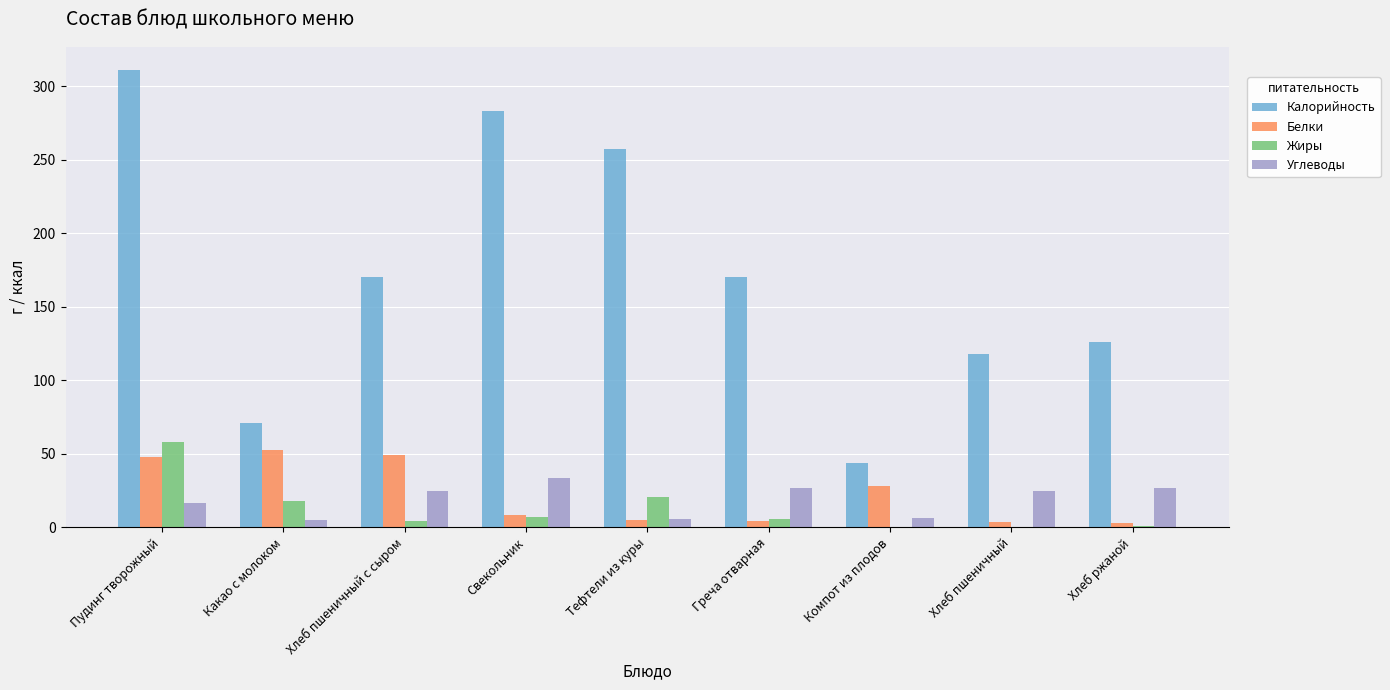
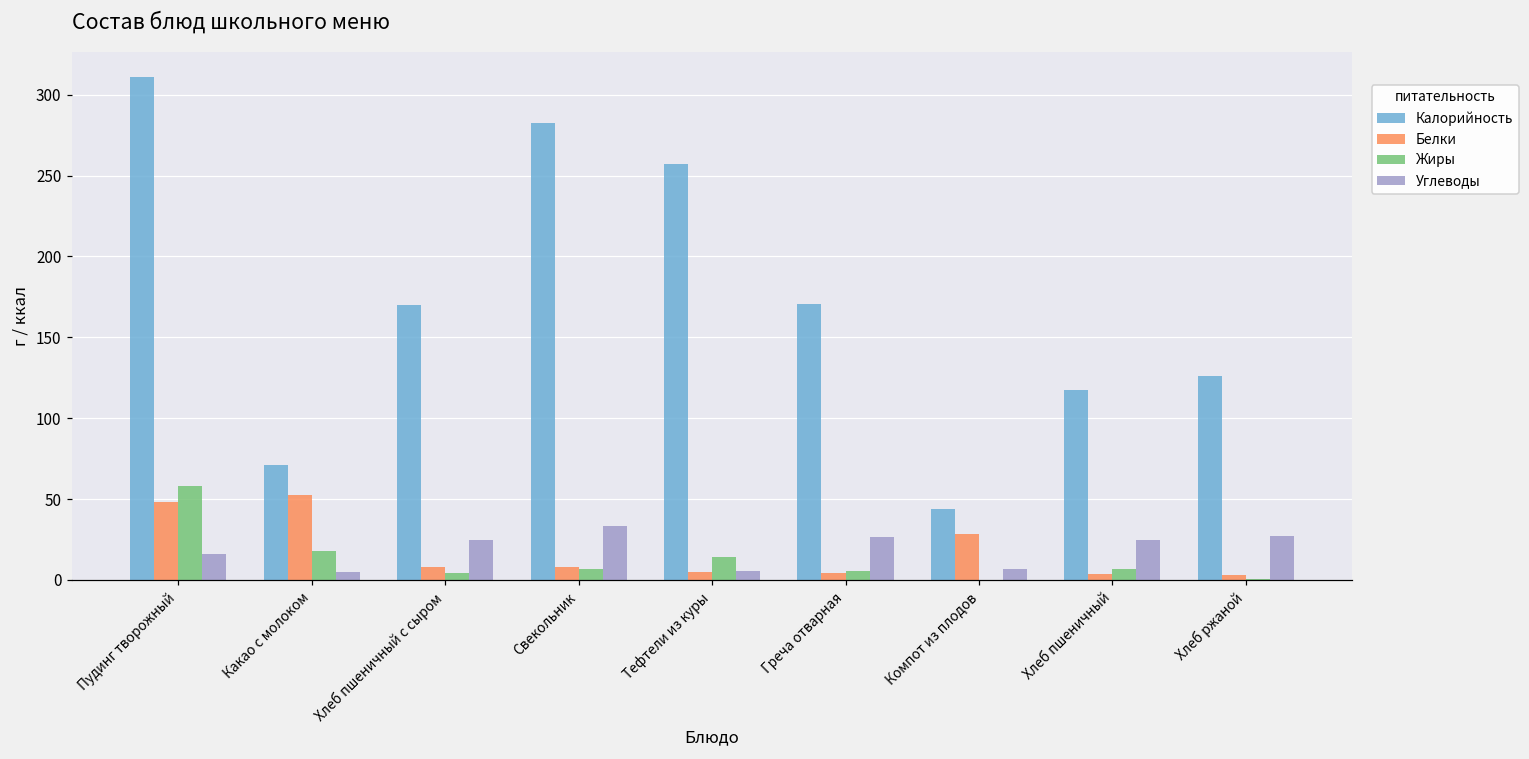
Белки, Хлеб пшеничный с сыром: 49 -> 8
Жиры, Тефтели из куры: 21 -> 14
Жиры, Хлеб пшеничный: 0 -> 7
